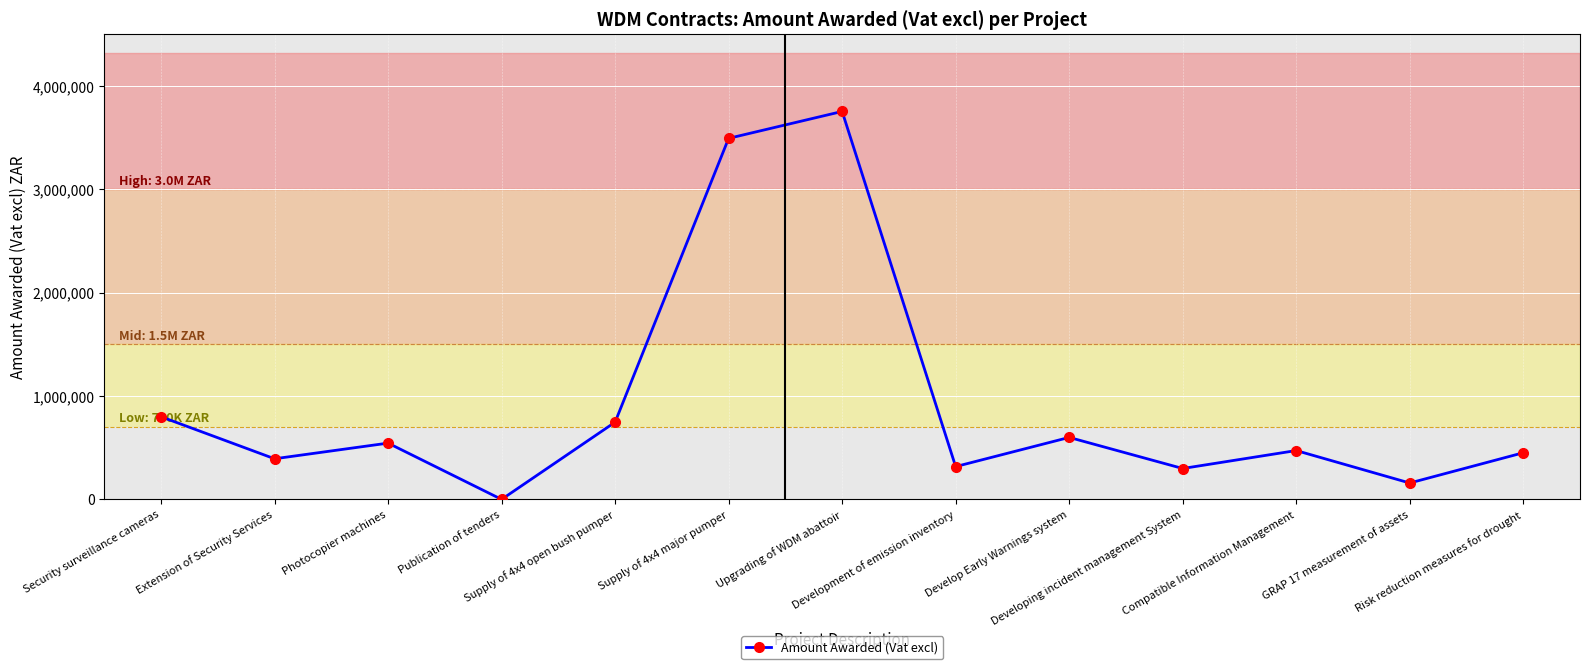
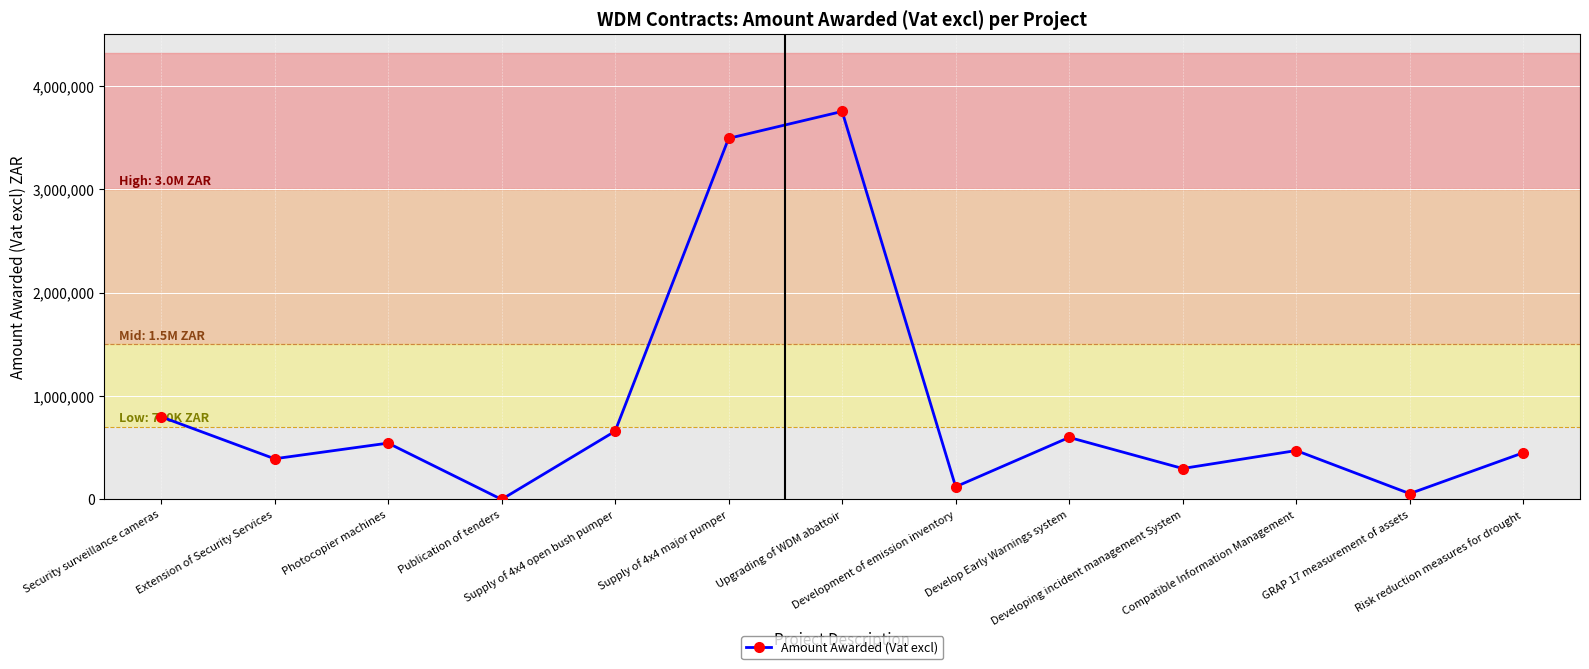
Supply of 4x4 open bush pumper: 750,000 -> 660,000
Development of emission inventory: 320,000 -> 120,000
GRAP 17 measurement of assets: 160,000 -> 60,000
